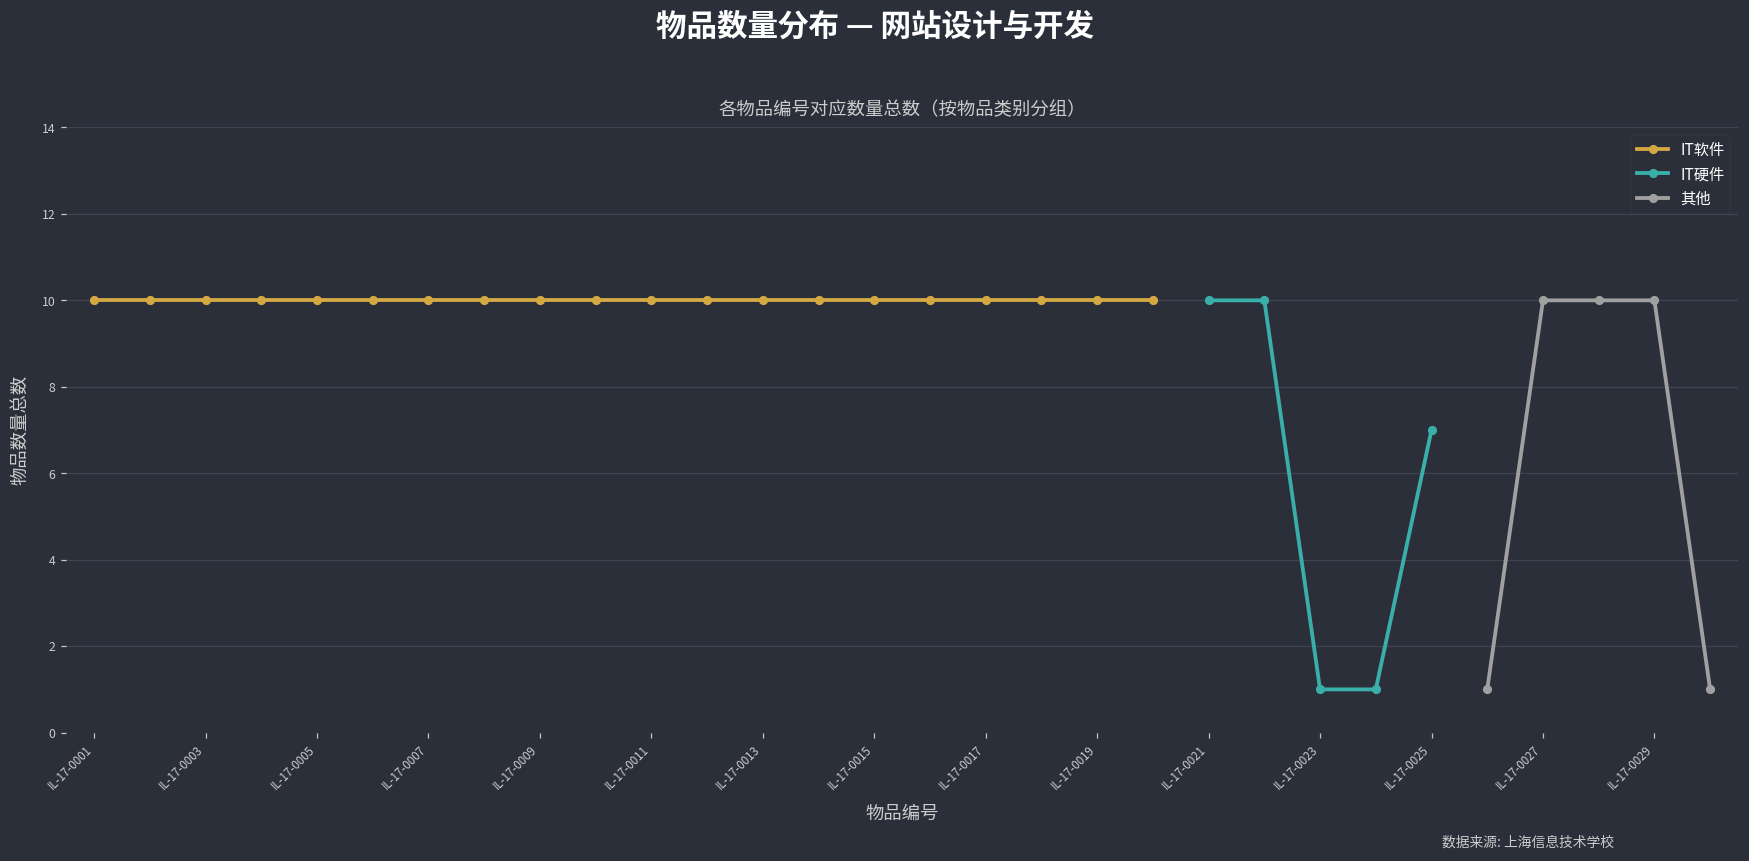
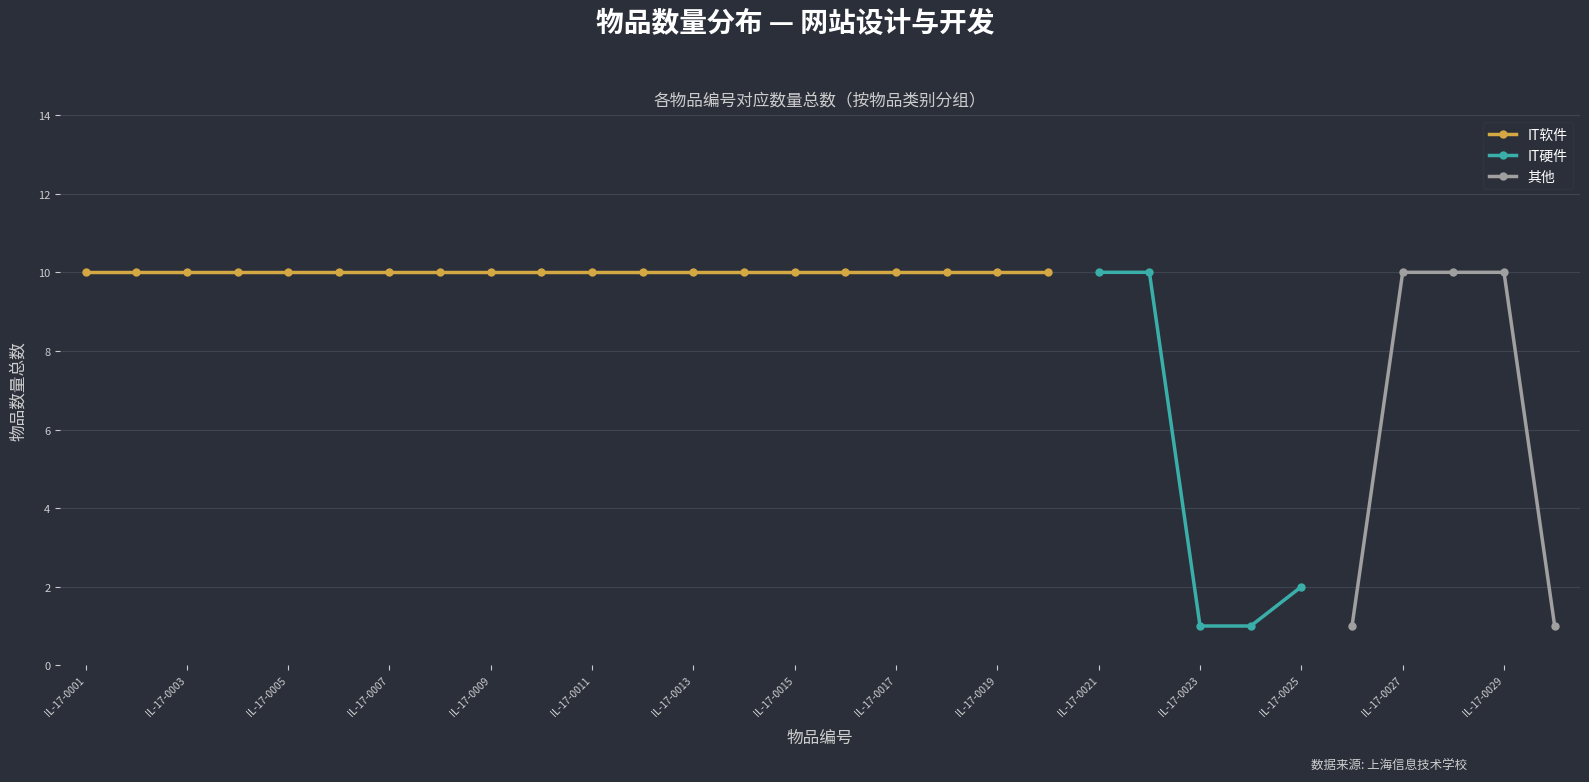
IT硬件, IL-17-0025: 7 -> 2
